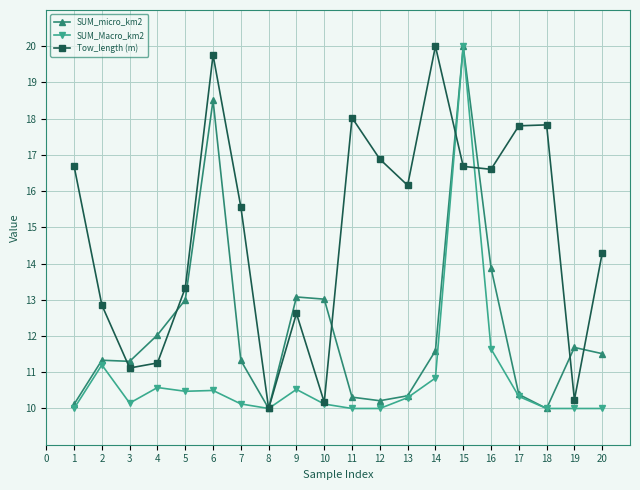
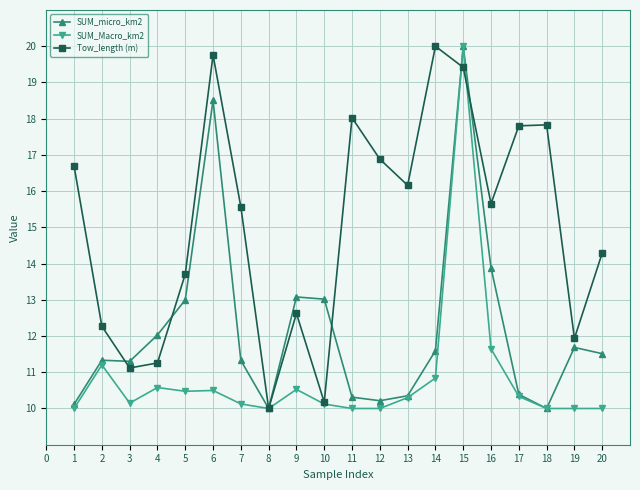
Tow_length (m), 2: 12.9 -> 12.3
Tow_length (m), 5: 13.3 -> 13.7
Tow_length (m), 15: 16.7 -> 19.4
Tow_length (m), 16: 16.6 -> 15.7
Tow_length (m), 19: 10.2 -> 11.9
